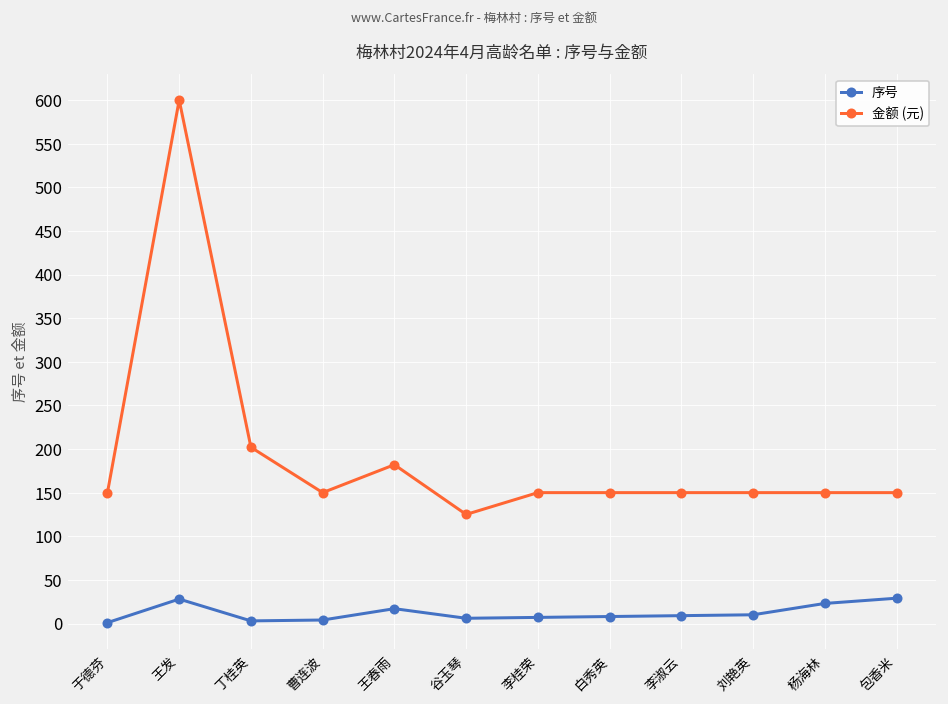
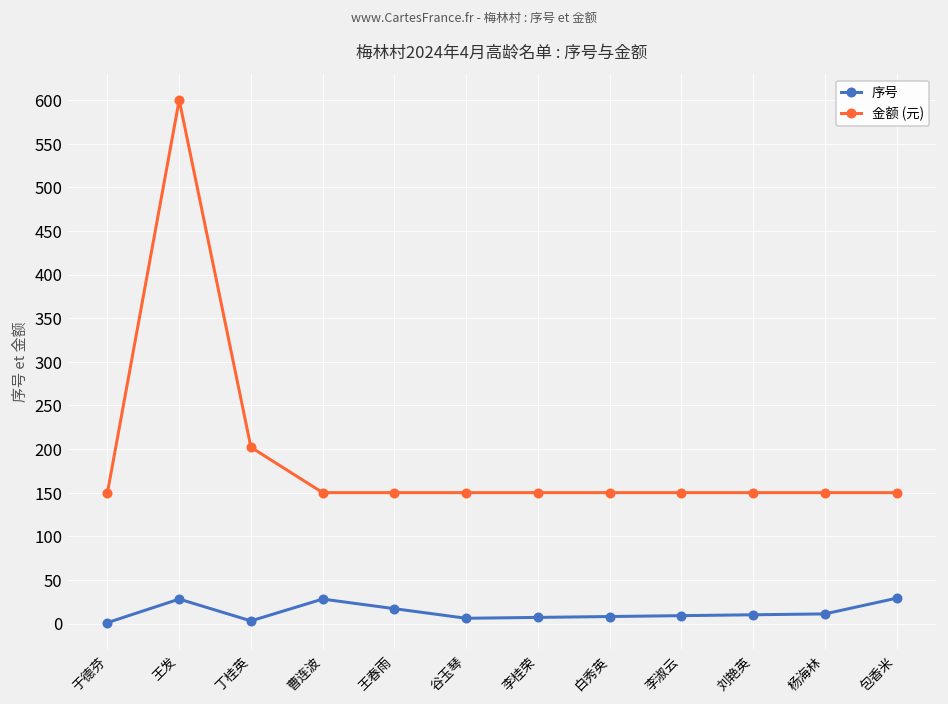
序号, 曹连波: 0 -> 30
金额 (元), 王春雨: 180 -> 150
金额 (元), 谷玉琴: 130 -> 150
序号, 杨海林: 20 -> 10
